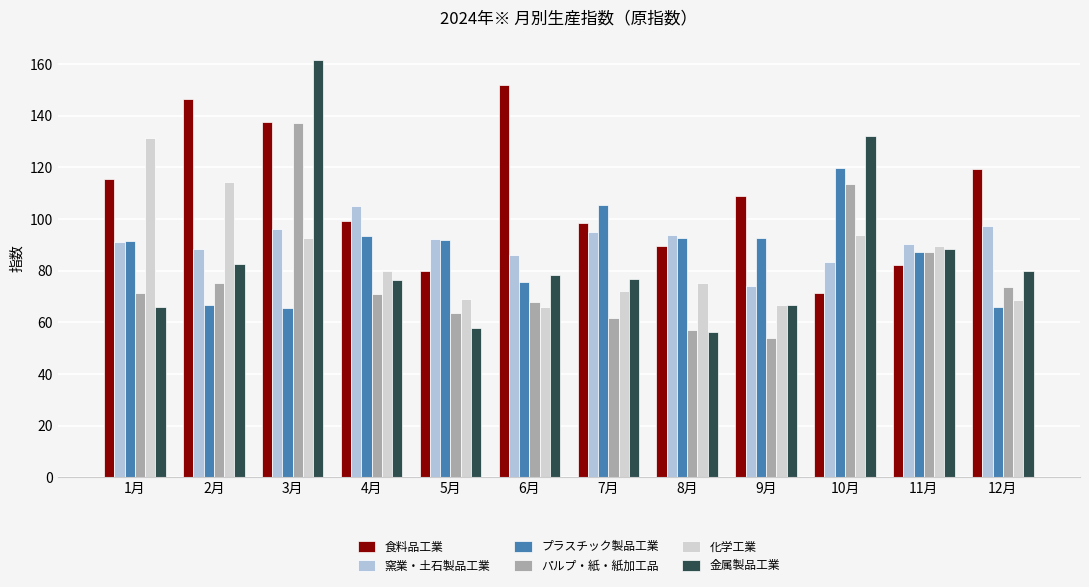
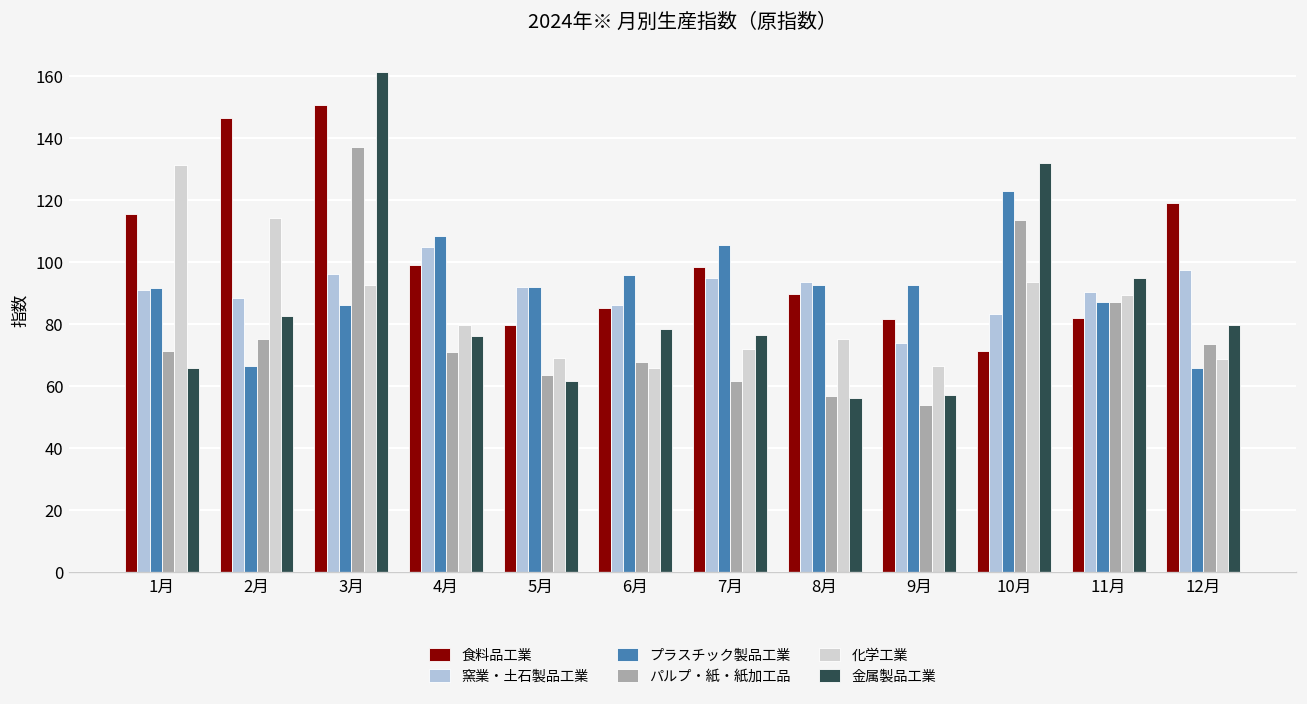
食料品工業, 3月: 138 -> 151
プラスチック製品工業, 3月: 66 -> 86
プラスチック製品工業, 4月: 93 -> 109
金属製品工業, 5月: 58 -> 62
食料品工業, 6月: 152 -> 85
プラスチック製品工業, 6月: 76 -> 96
食料品工業, 9月: 109 -> 82
金属製品工業, 9月: 67 -> 57
プラスチック製品工業, 10月: 120 -> 123
金属製品工業, 11月: 88 -> 95
